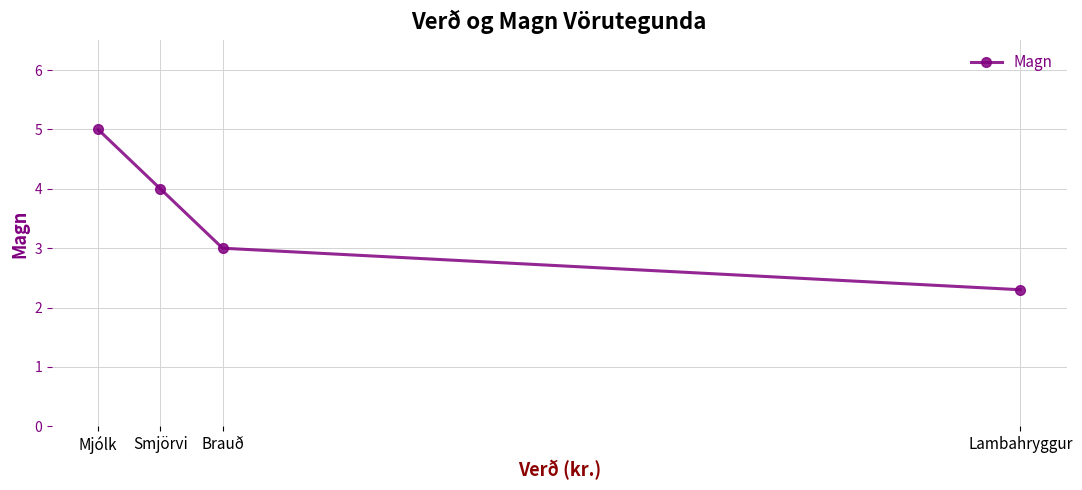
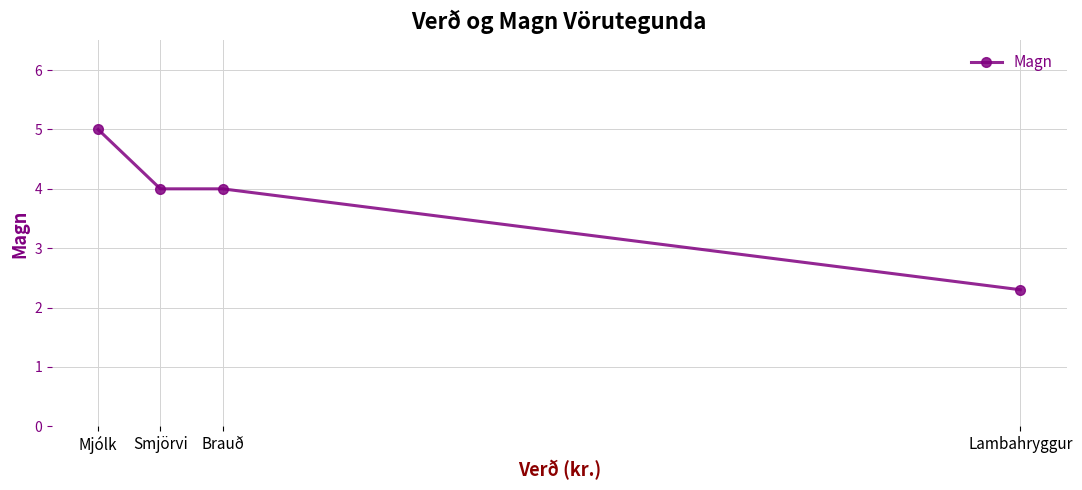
Brauð: 3 -> 4
